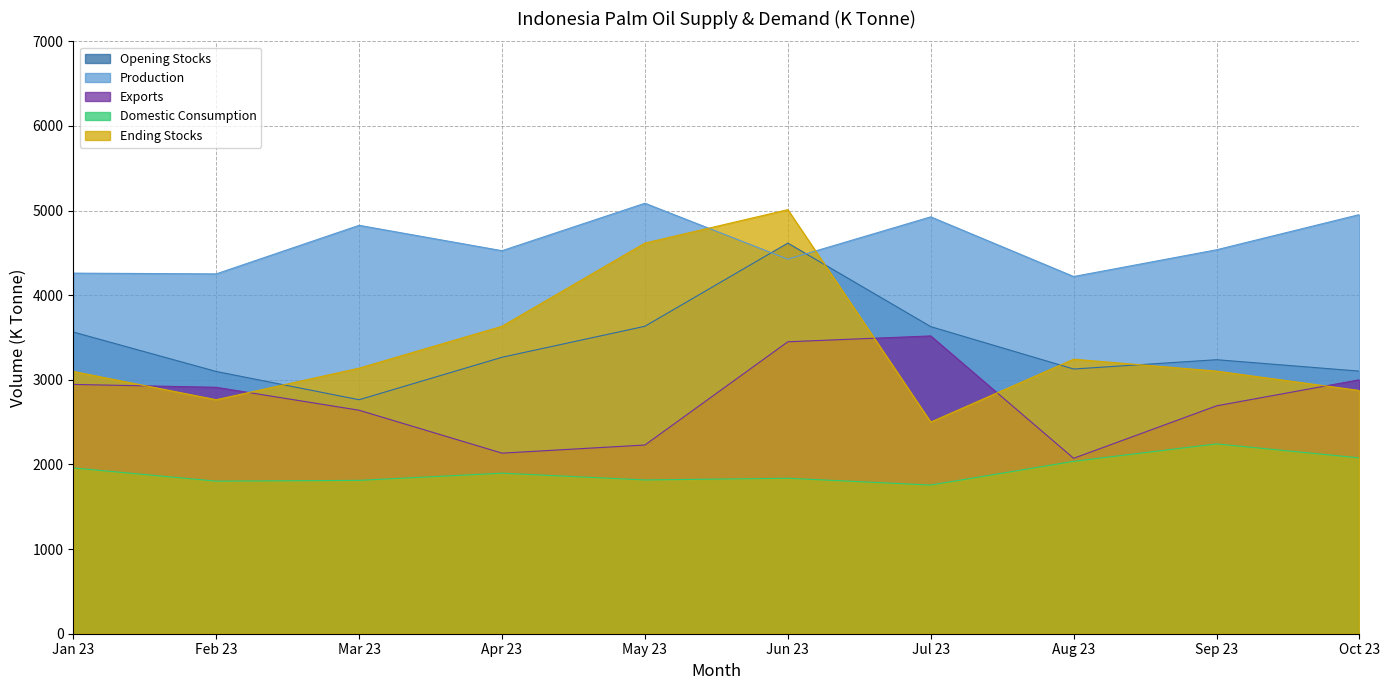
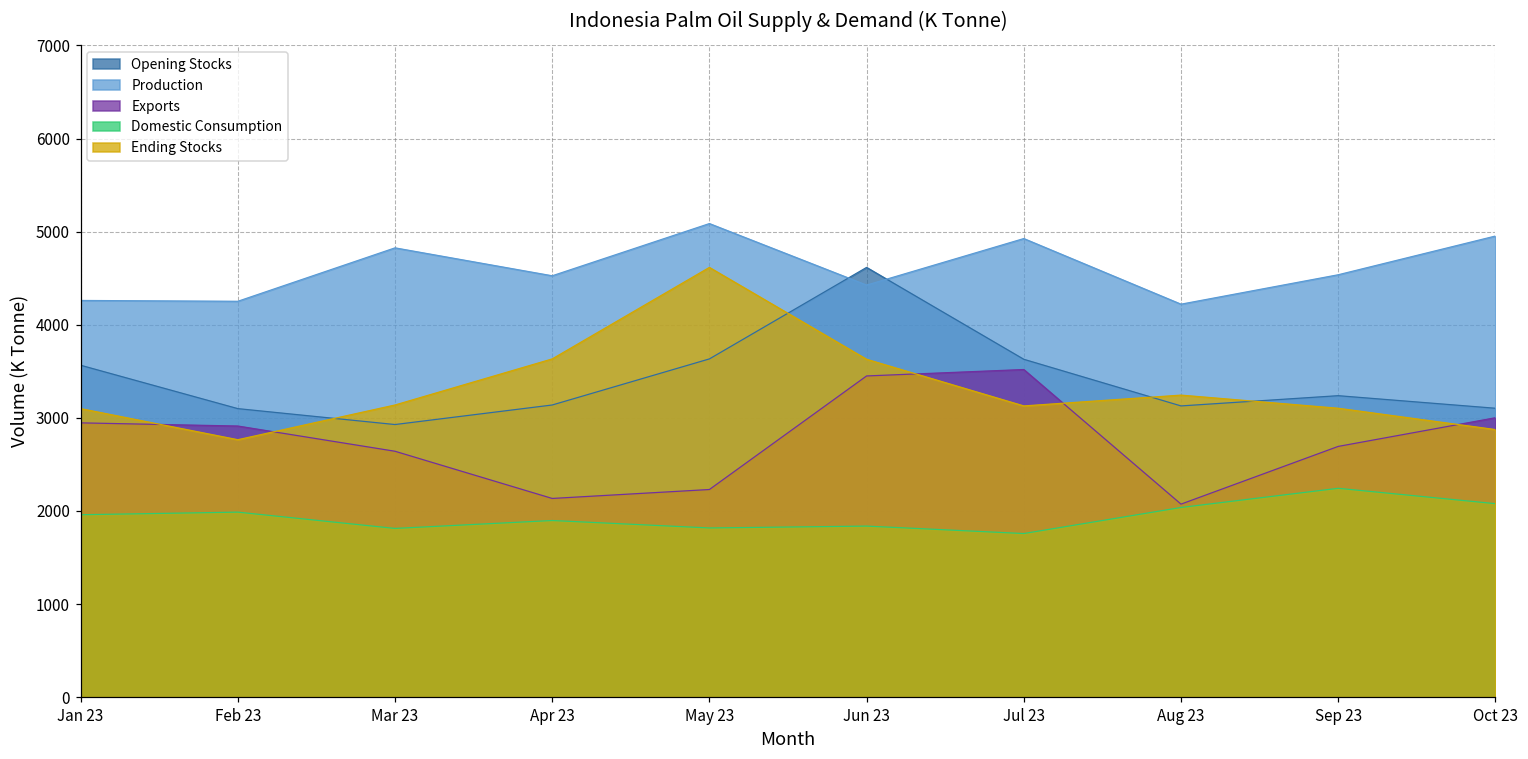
Domestic Consumption, Feb 23: 1800 -> 2000
Opening Stocks, Mar 23: 2800 -> 2900
Opening Stocks, Apr 23: 3300 -> 3100
Ending Stocks, Jun 23: 5000 -> 3600
Ending Stocks, Jul 23: 2500 -> 3100
